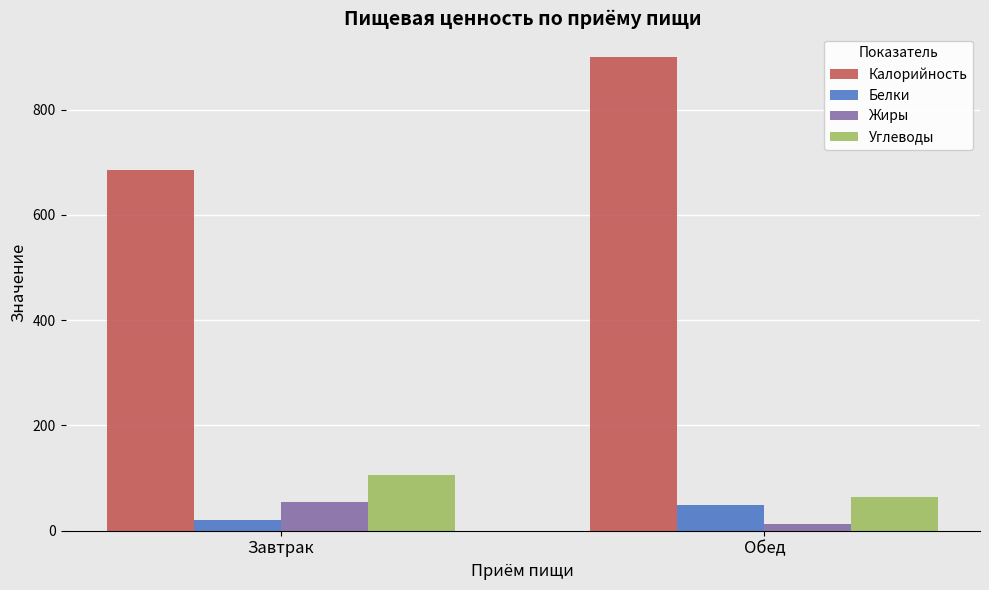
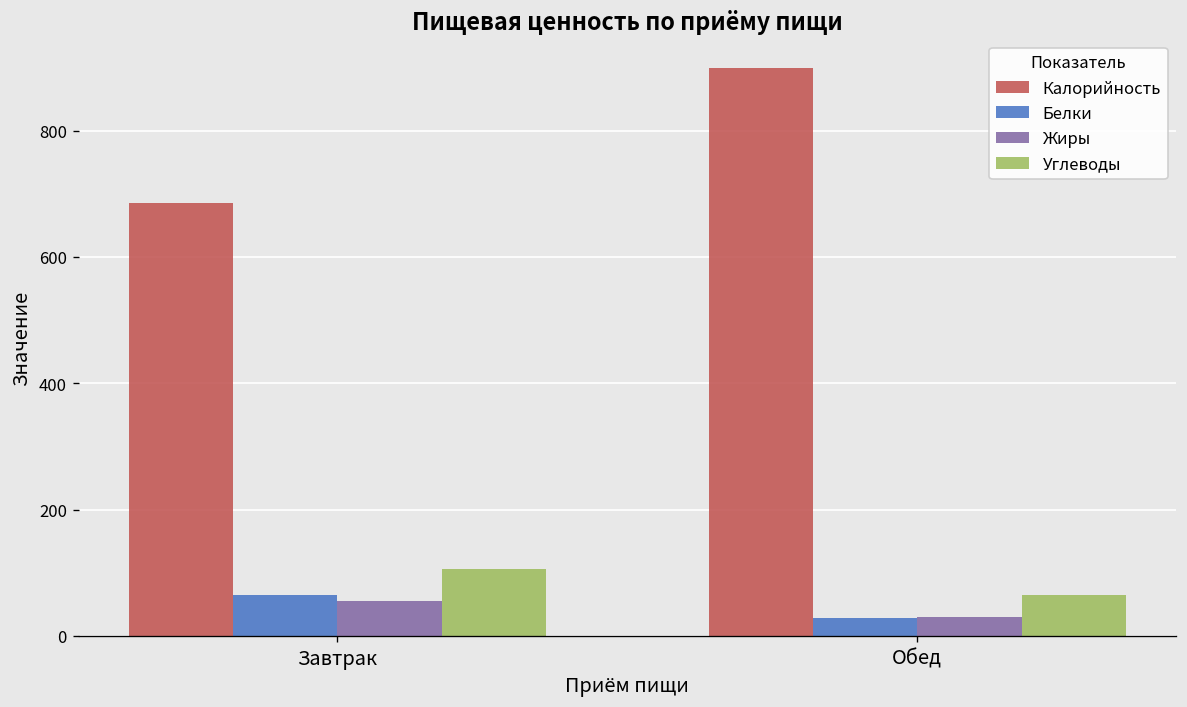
Белки, Завтрак: 20 -> 60
Белки, Обед: 50 -> 30
Жиры, Обед: 10 -> 30
